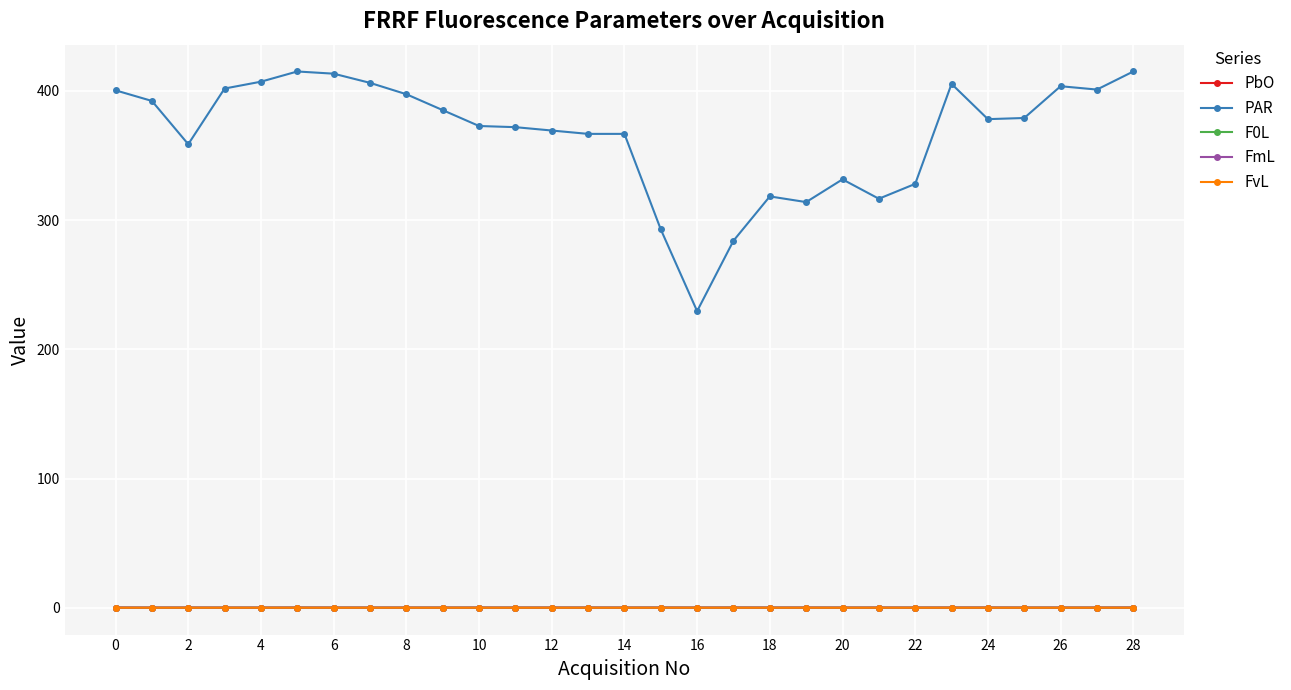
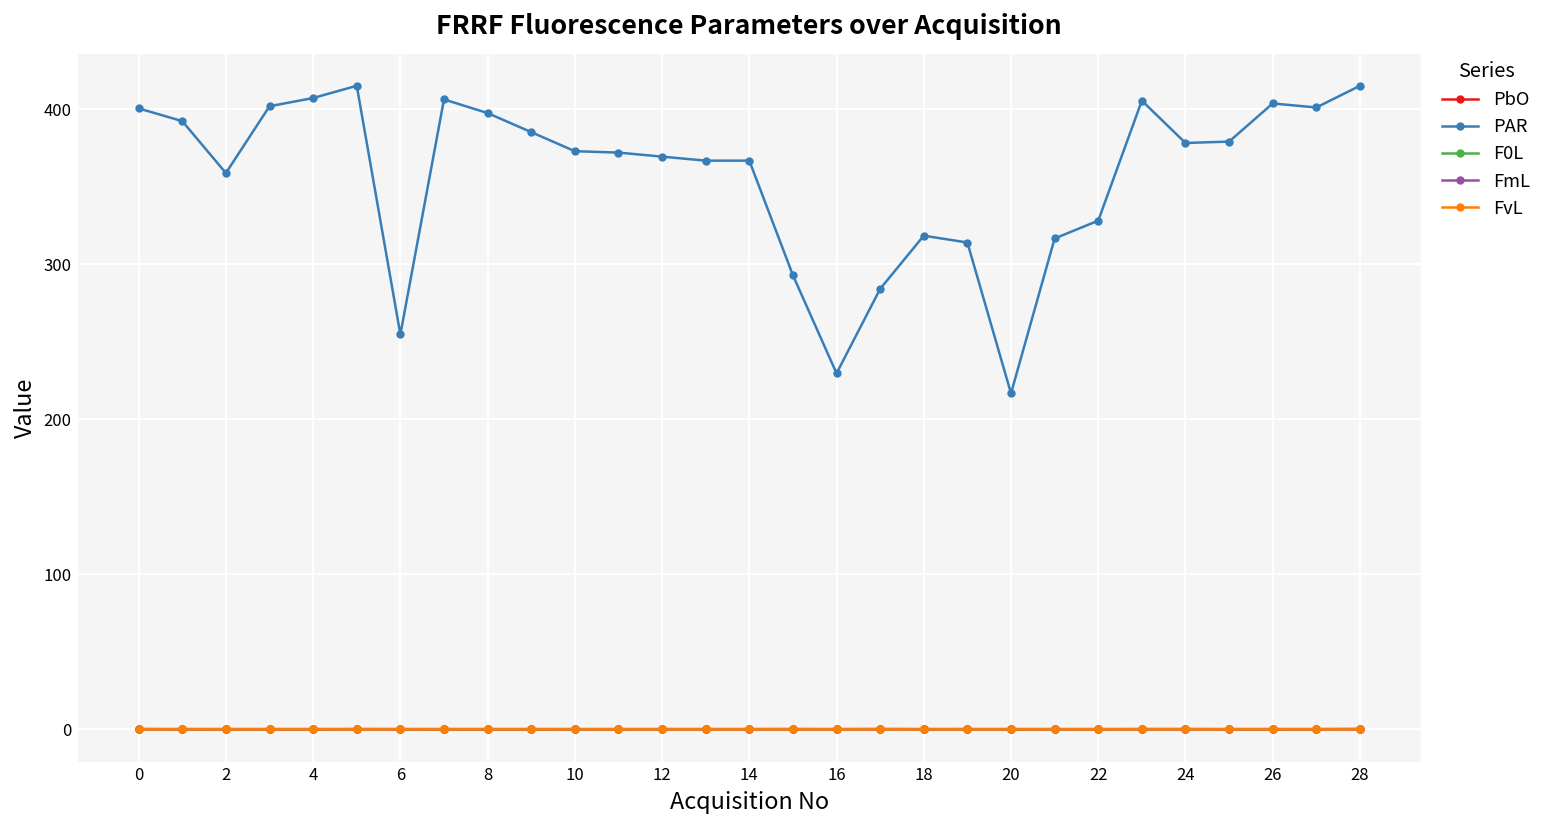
PAR, 6: 413 -> 255
PAR, 20: 332 -> 217
